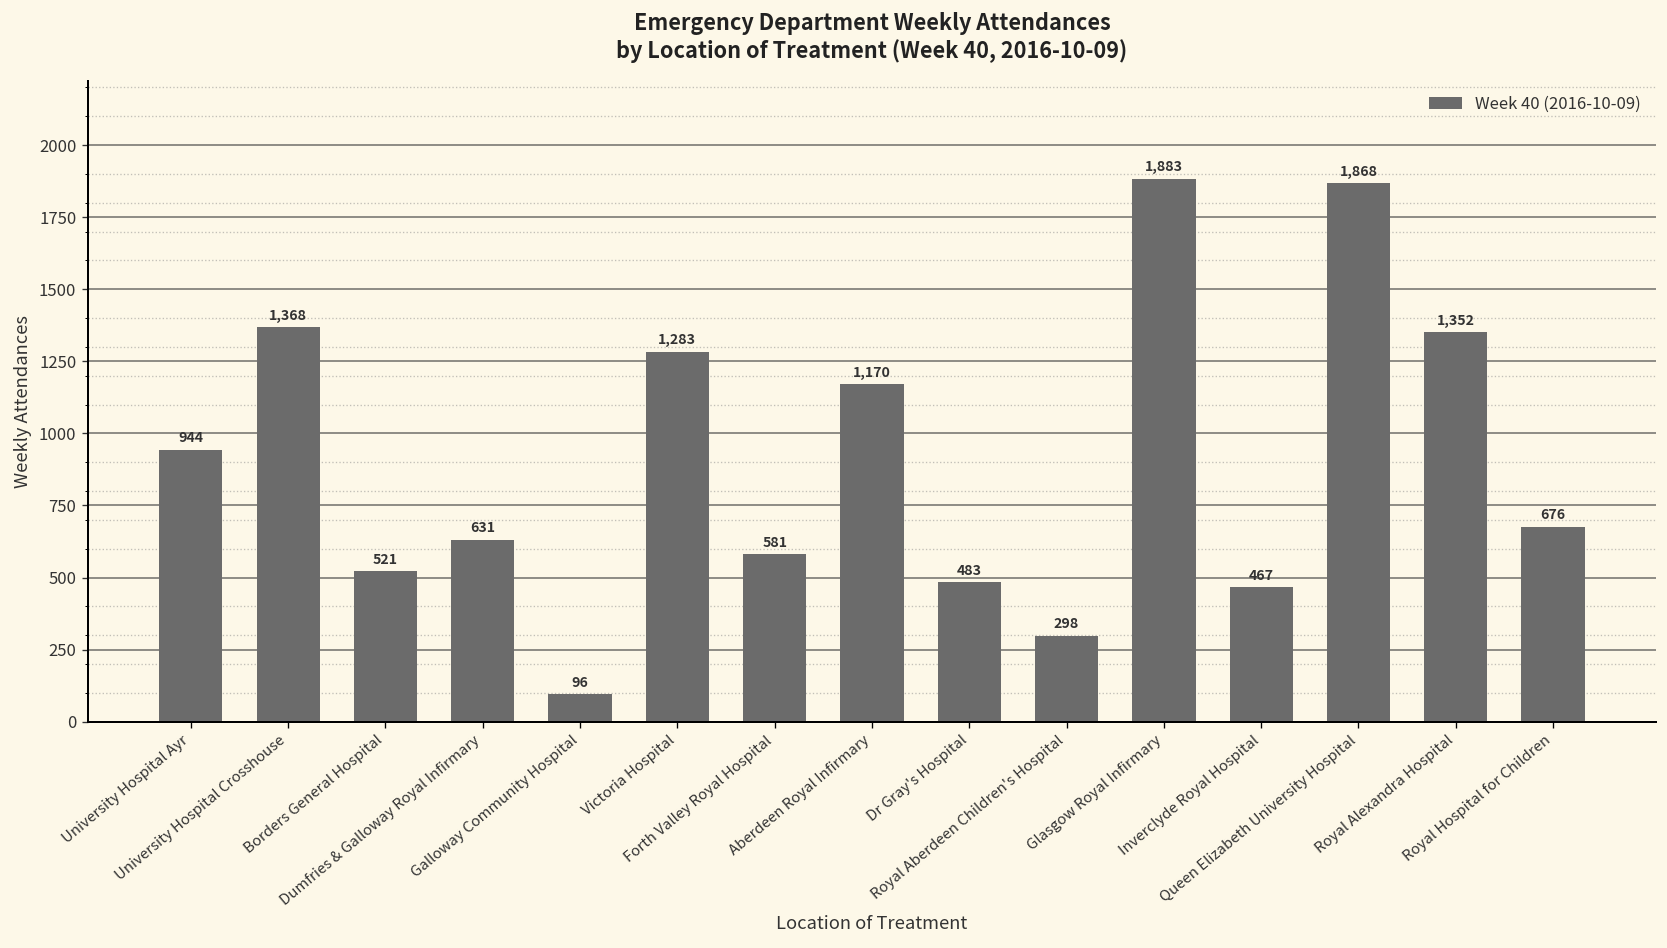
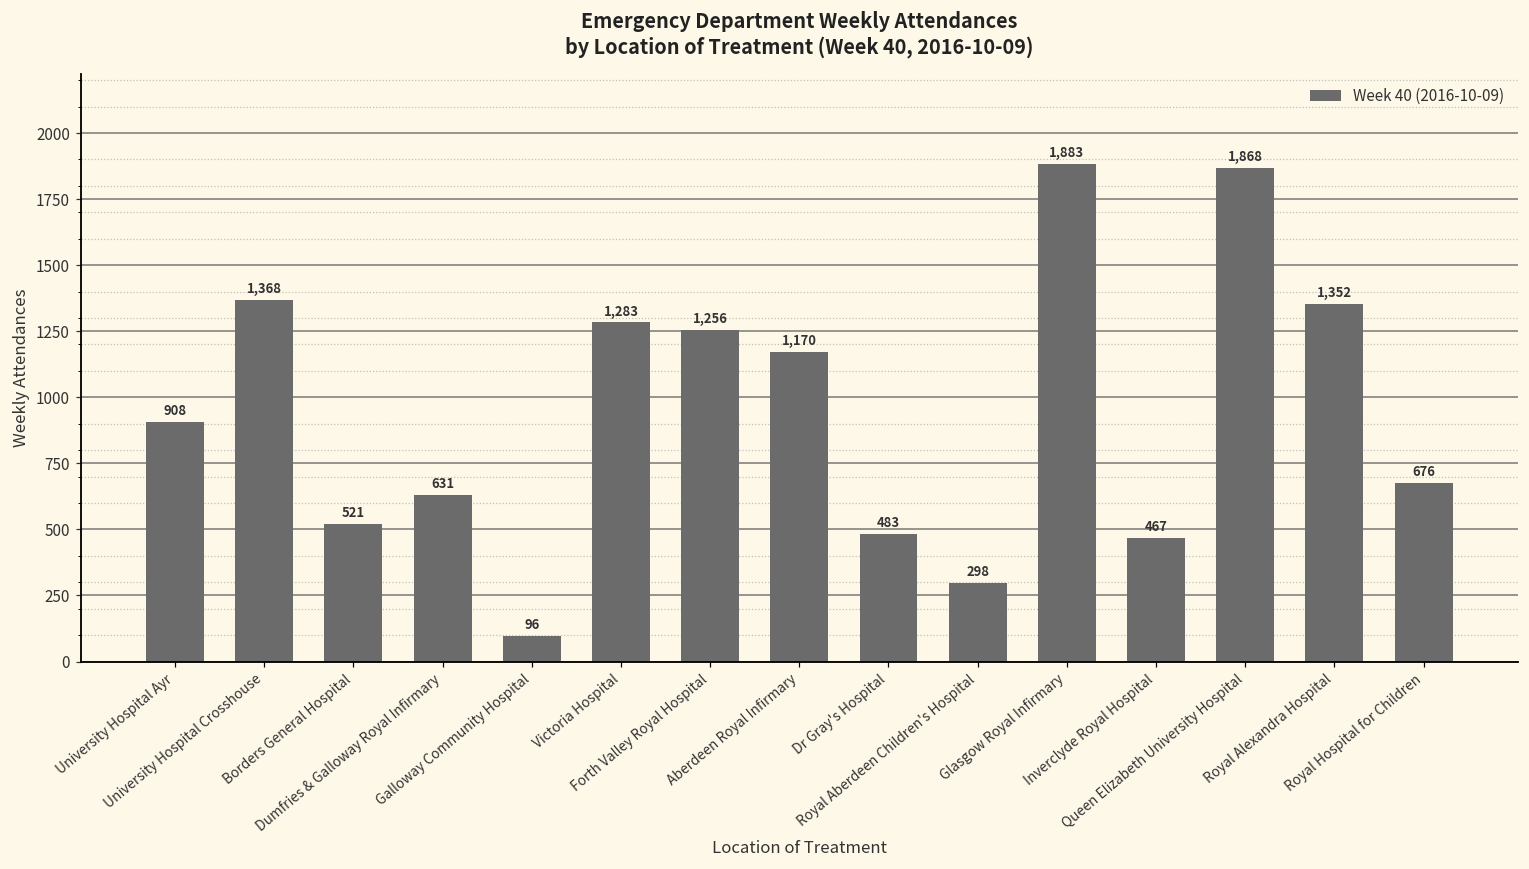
University Hospital Ayr: 944 -> 908
Forth Valley Royal Hospital: 581 -> 1,256
